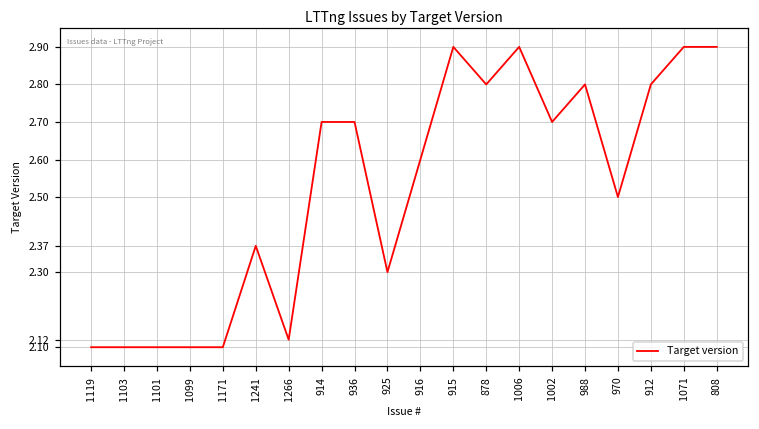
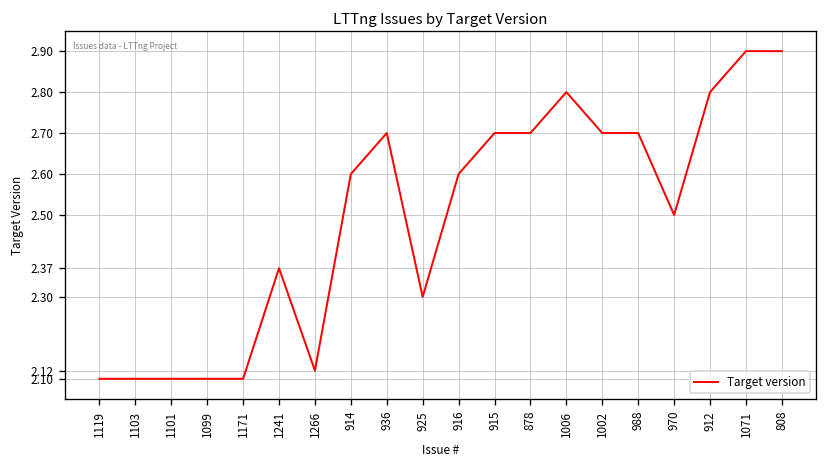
914: 2.7 -> 2.6
915: 2.9 -> 2.7
878: 2.8 -> 2.7
1006: 2.9 -> 2.8
988: 2.8 -> 2.7
